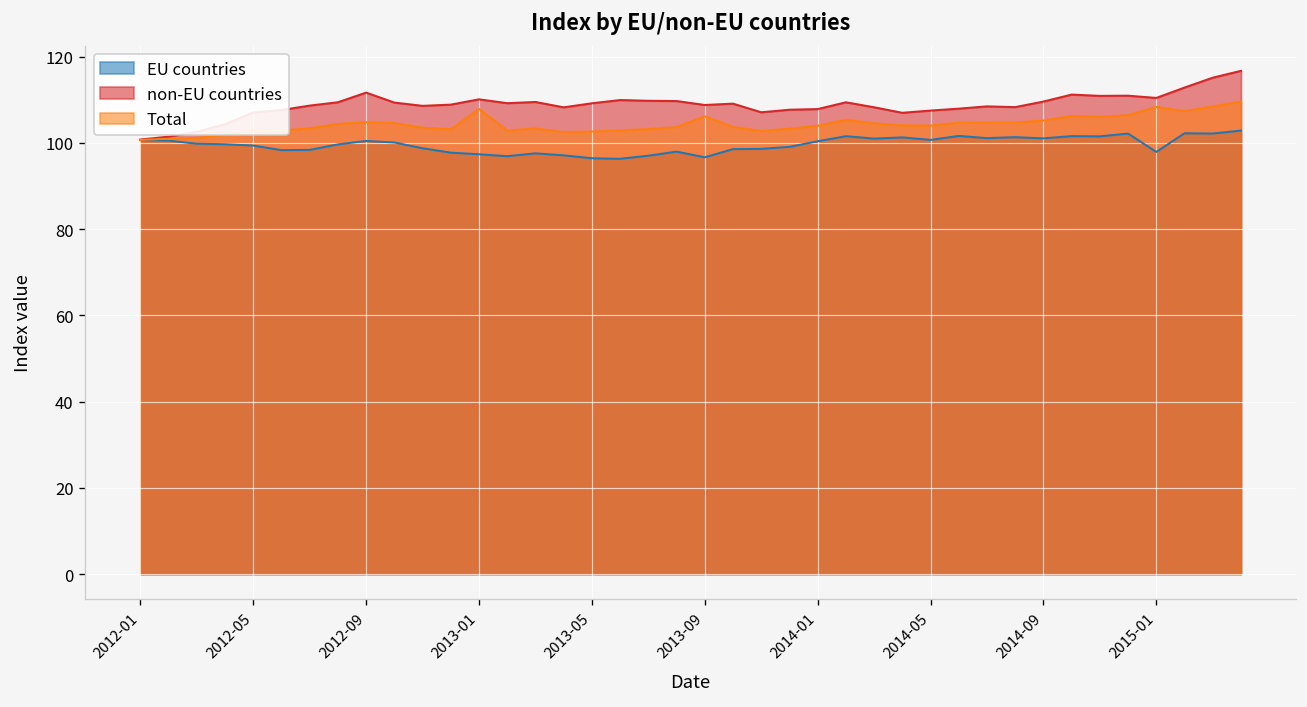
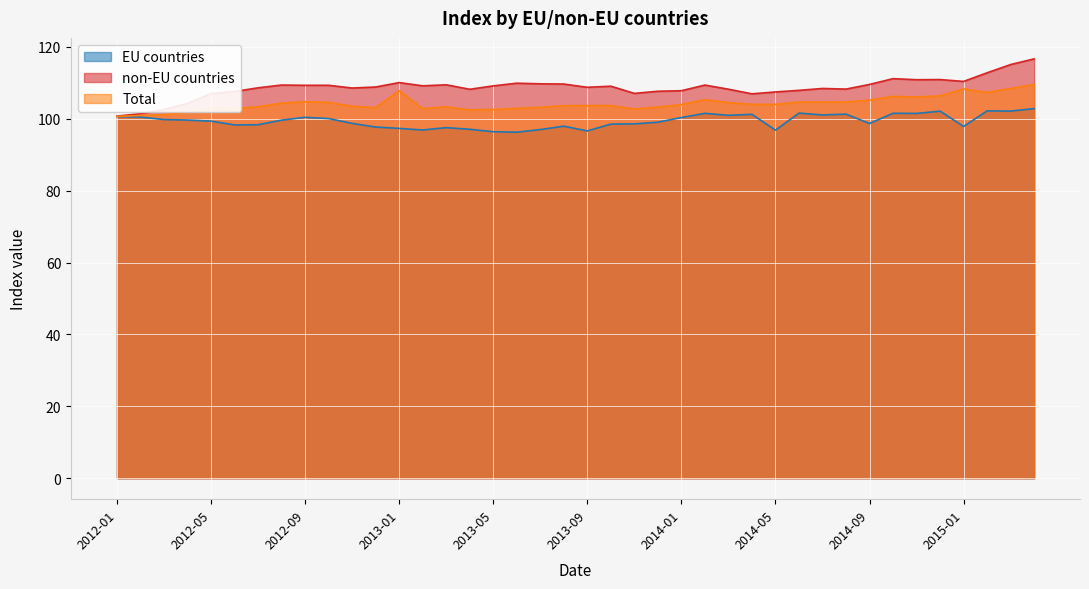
non-EU countries, 2012-09: 112 -> 109
Total, 2013-09: 106 -> 104
EU countries, 2014-05: 101 -> 97
EU countries, 2014-09: 101 -> 99
